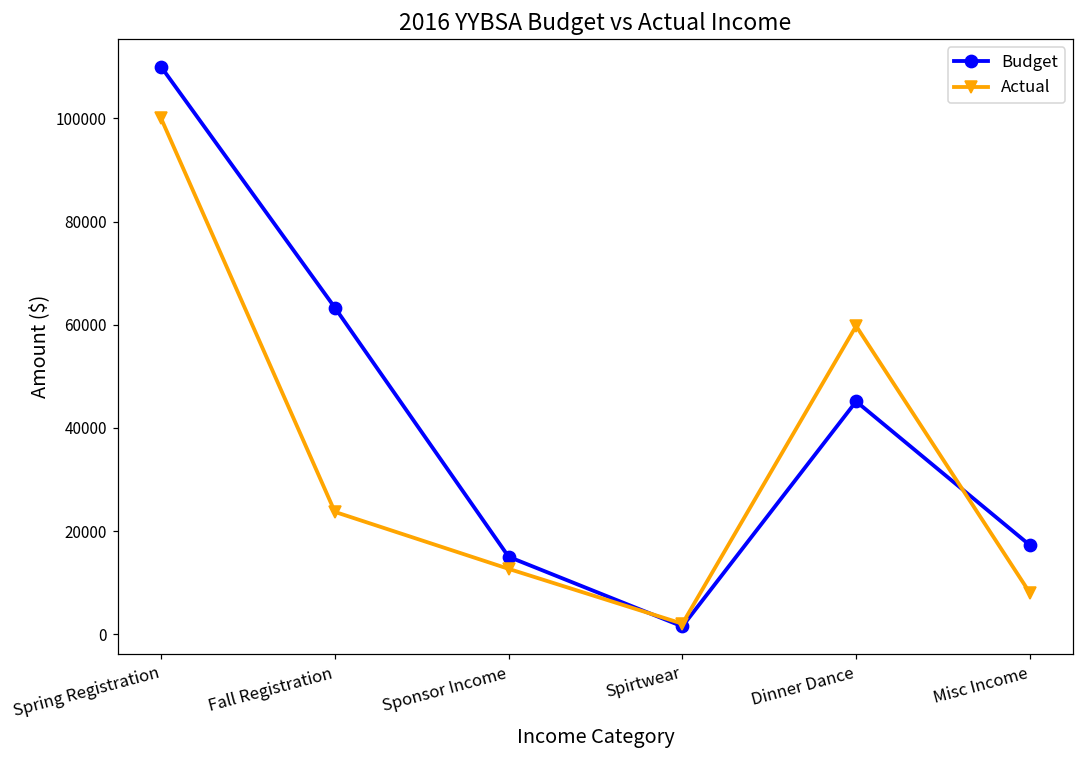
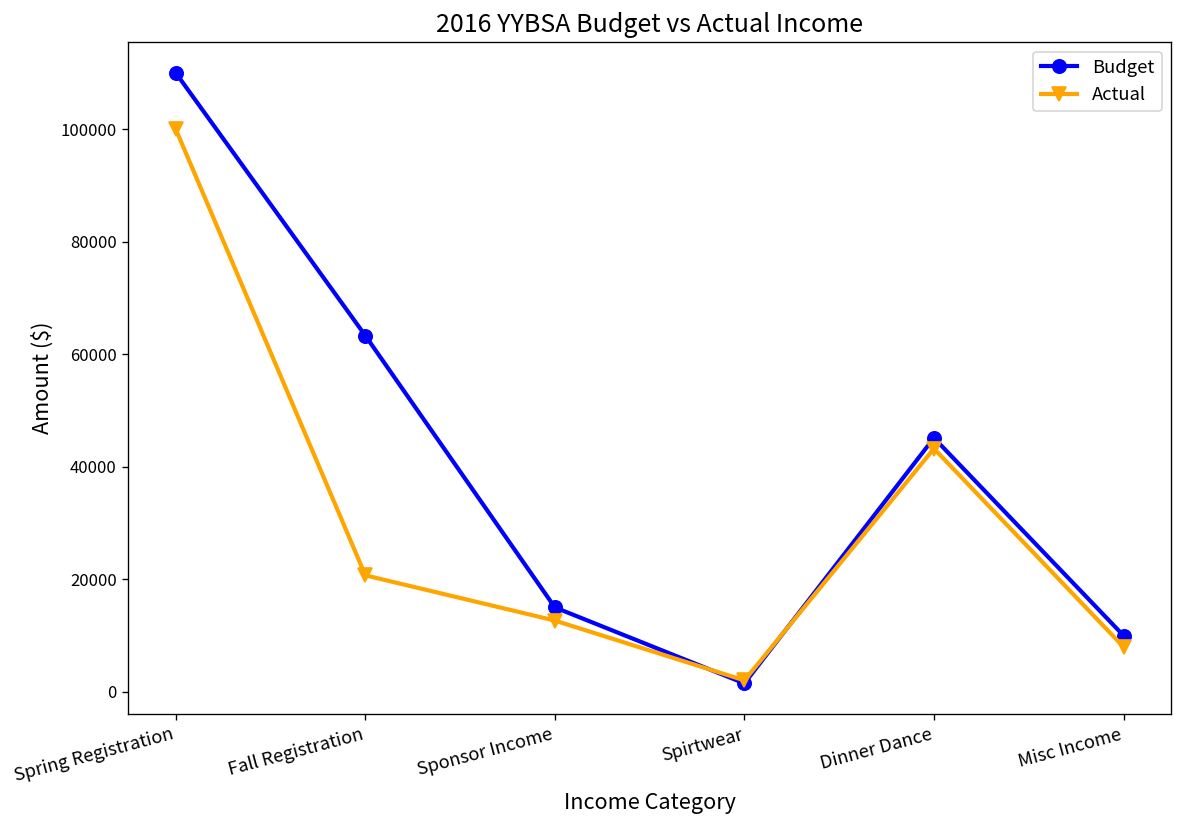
Actual, Fall Registration: 24000 -> 21000
Actual, Dinner Dance: 60000 -> 43000
Budget, Misc Income: 17000 -> 10000
